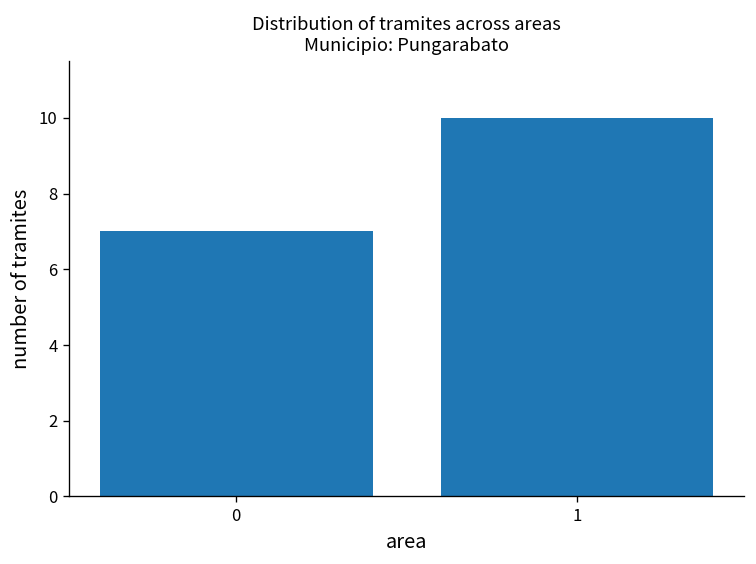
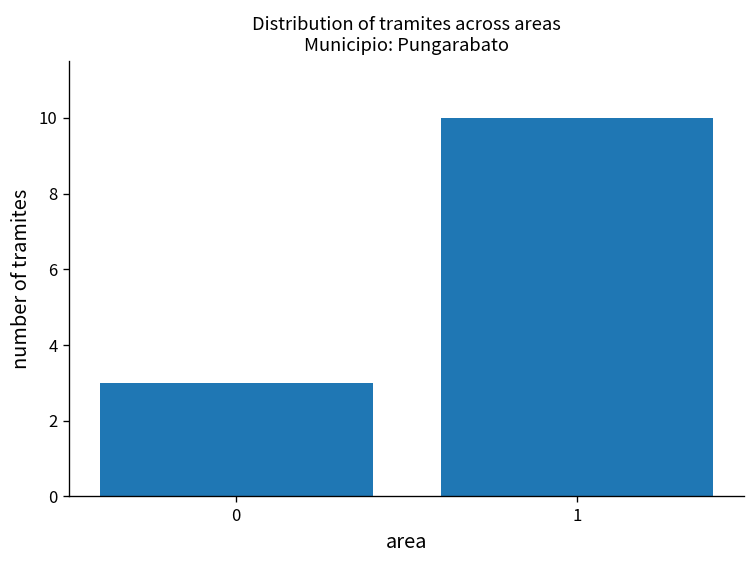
0: 7 -> 3
